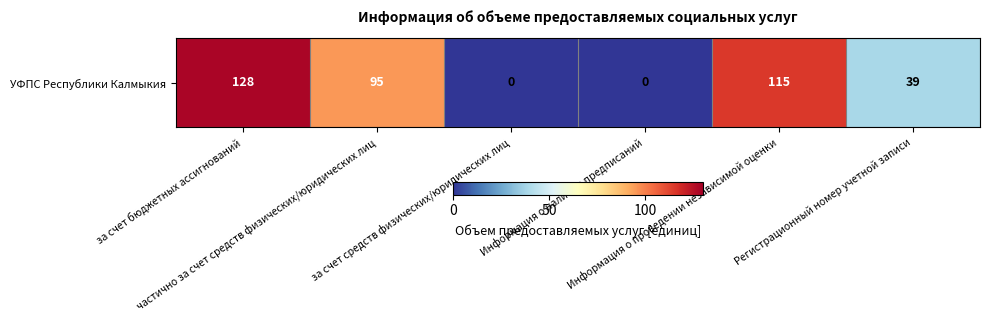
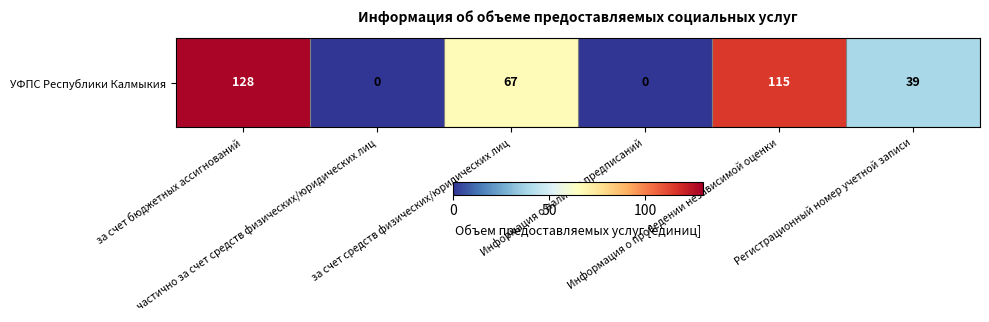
УФПС Республики Калмыкия, частично за счет средств физических/юридических лиц: 95 -> 0
УФПС Республики Калмыкия, за счет средств физических/юридических лиц: 0 -> 67
